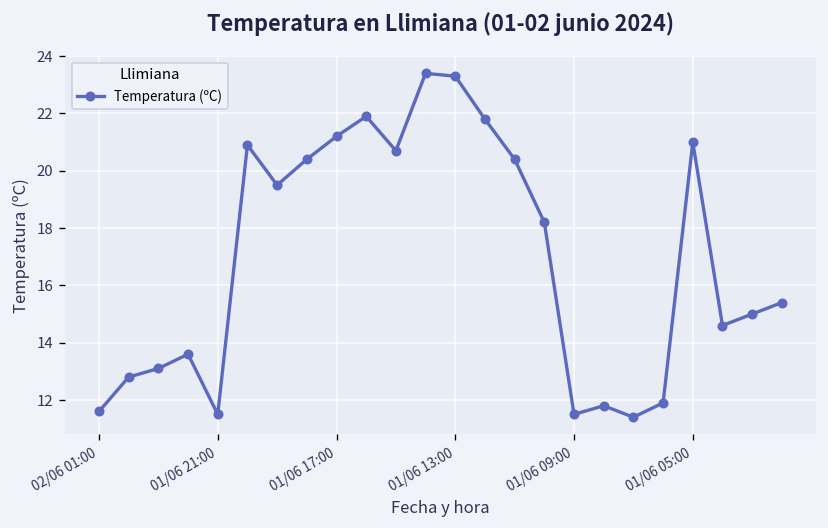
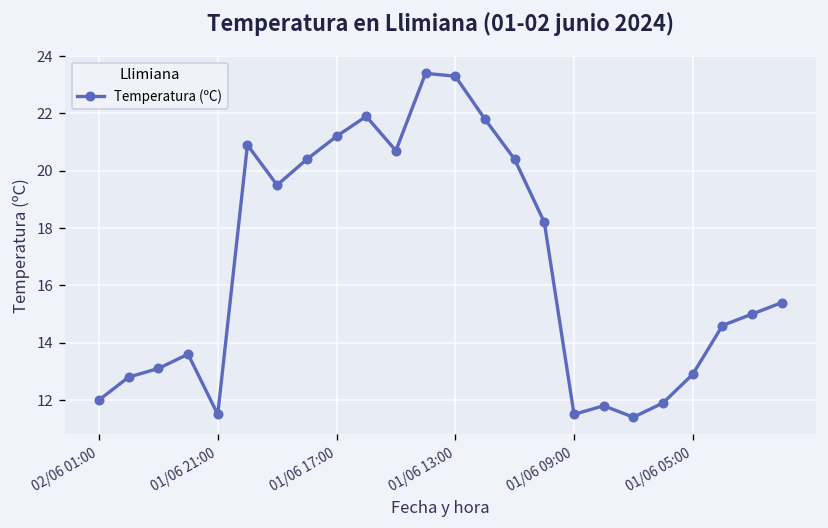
02/06 01:00: 11.6 -> 12.0
01/06 05:00: 21.0 -> 12.9
